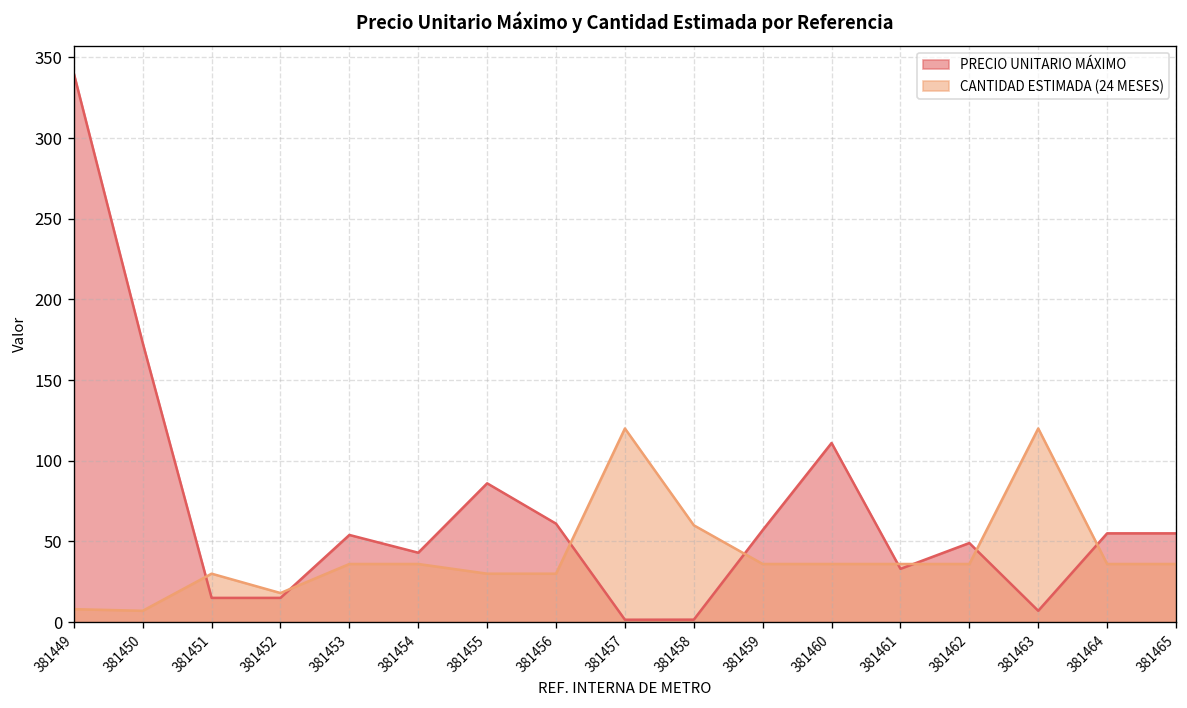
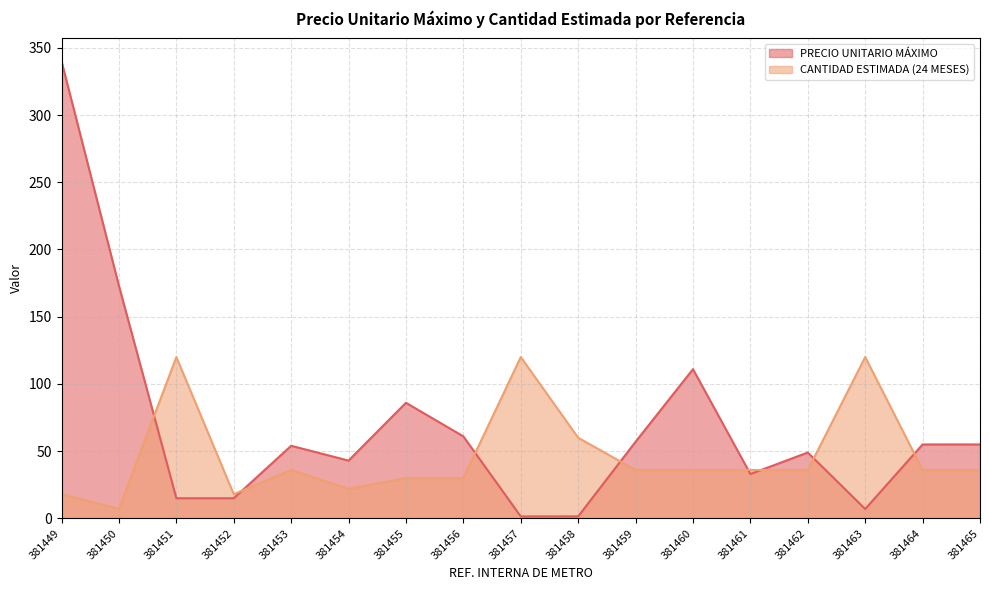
CANTIDAD ESTIMADA (24 MESES), 381449: 8 -> 18
CANTIDAD ESTIMADA (24 MESES), 381451: 30 -> 120
CANTIDAD ESTIMADA (24 MESES), 381454: 36 -> 22
